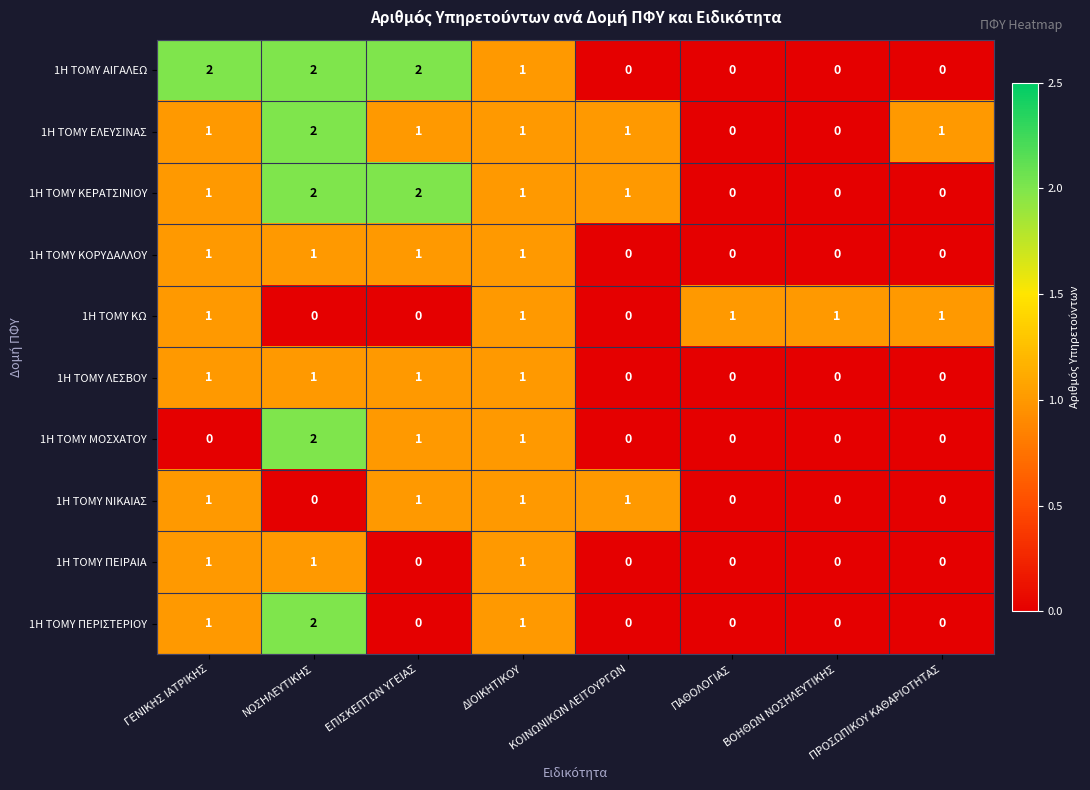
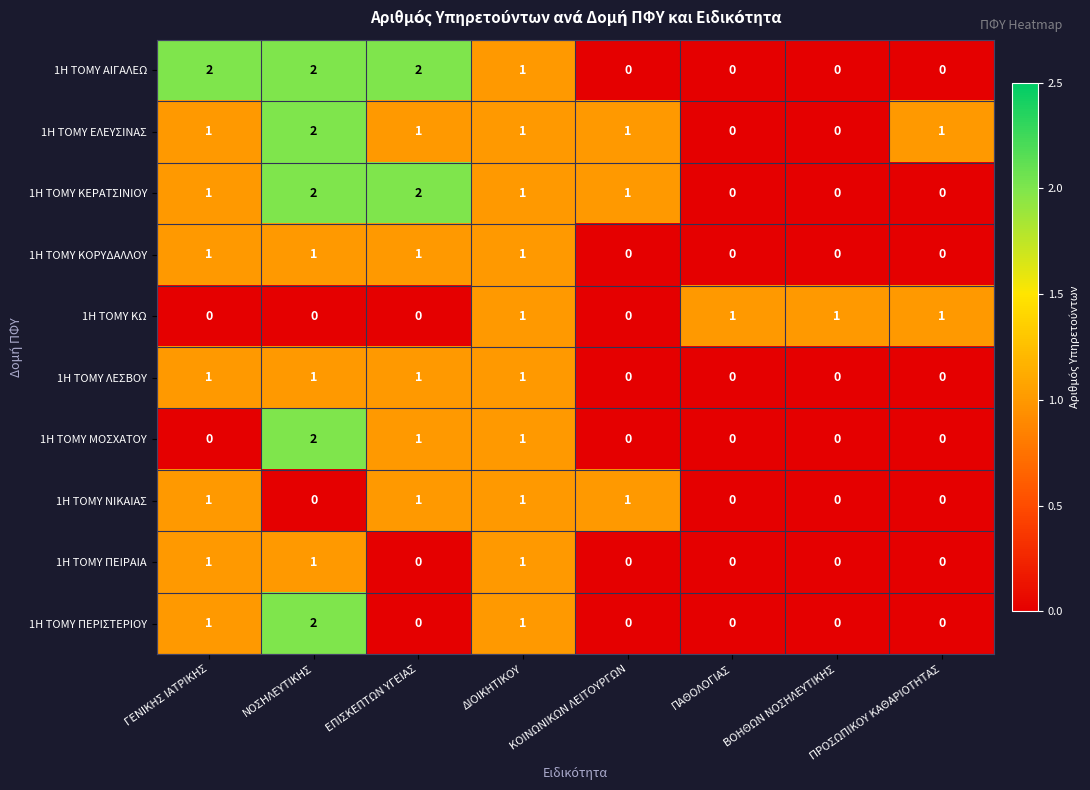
1Η ΤΟΜΥ ΚΩ, ΓΕΝΙΚΗΣ ΙΑΤΡΙΚΗΣ: 1 -> 0
